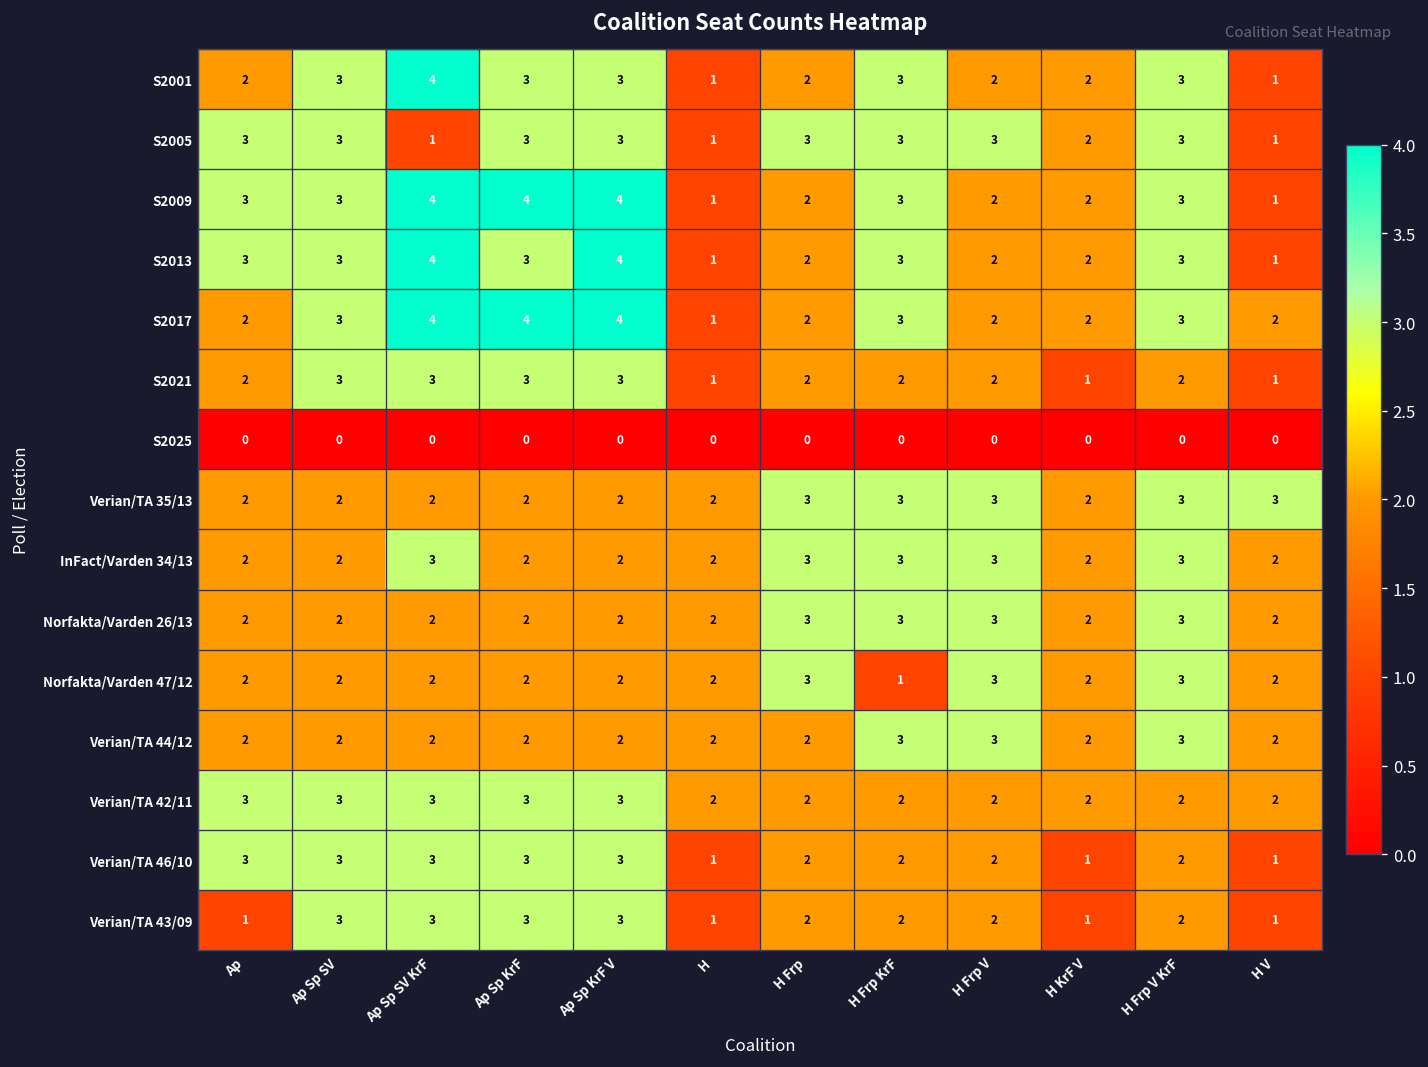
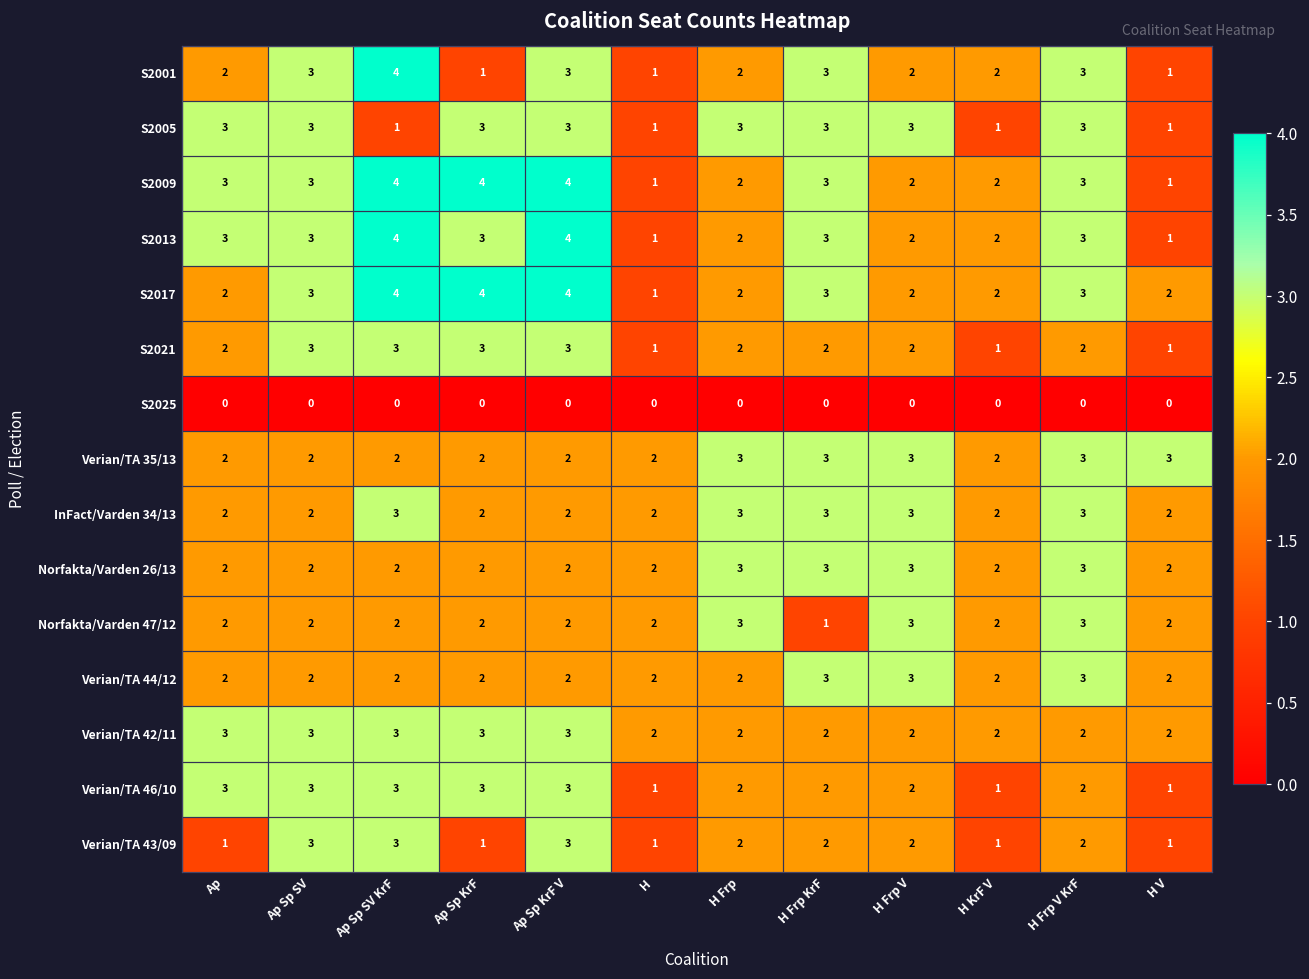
S2001, Ap Sp KrF: 3 -> 1
S2005, H KrF V: 2 -> 1
Verian/TA 43/09, Ap Sp KrF: 3 -> 1
